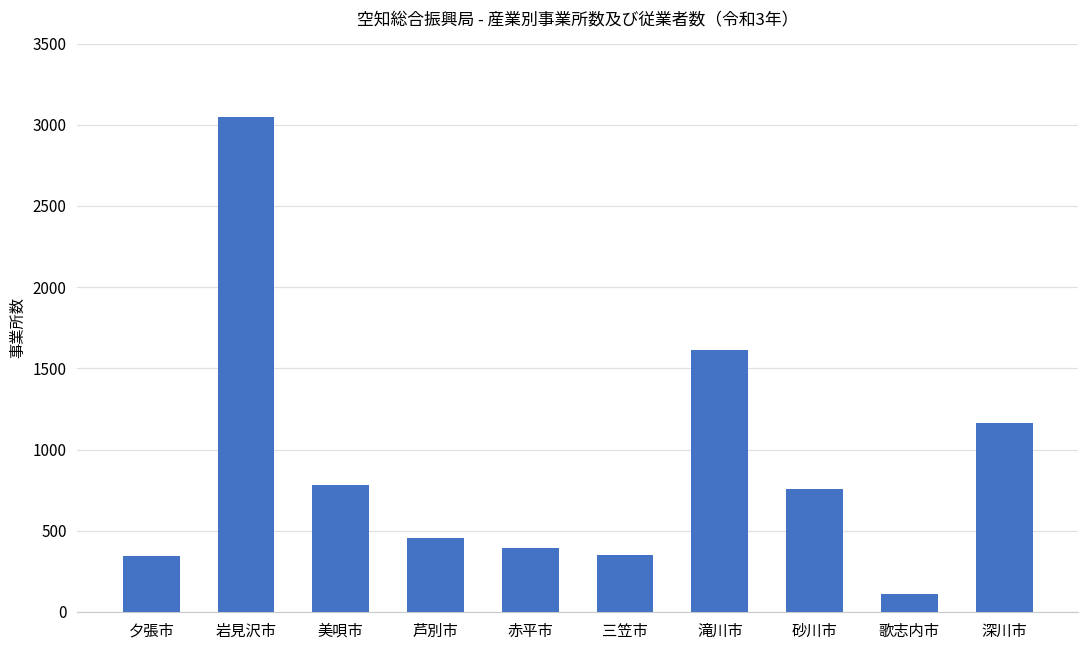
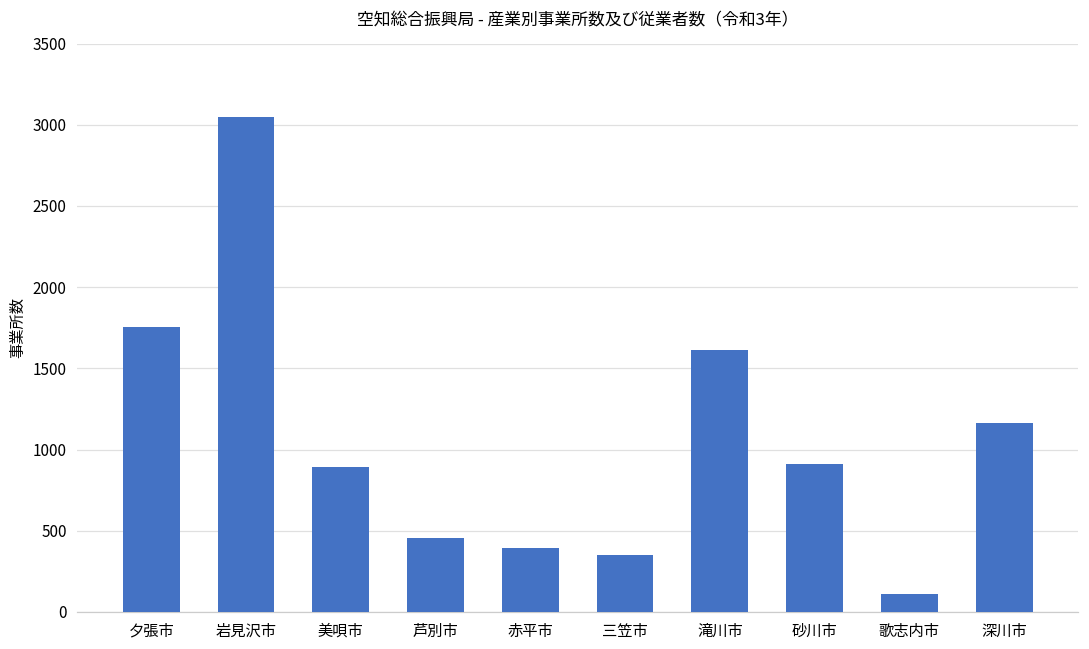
夕張市: 350 -> 1750
美唄市: 780 -> 890
砂川市: 760 -> 910
